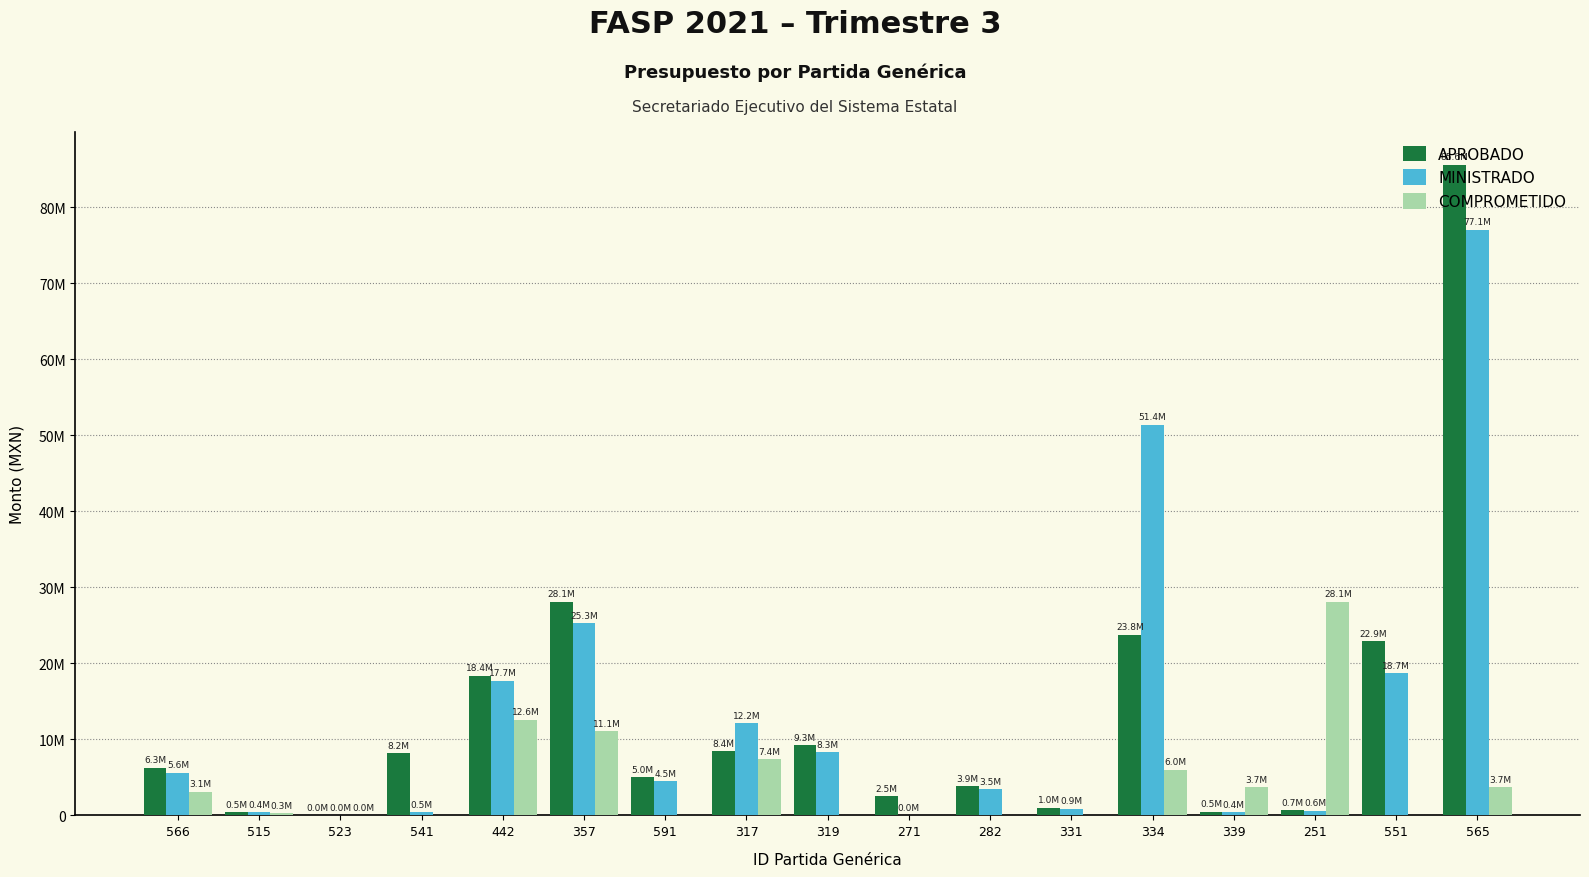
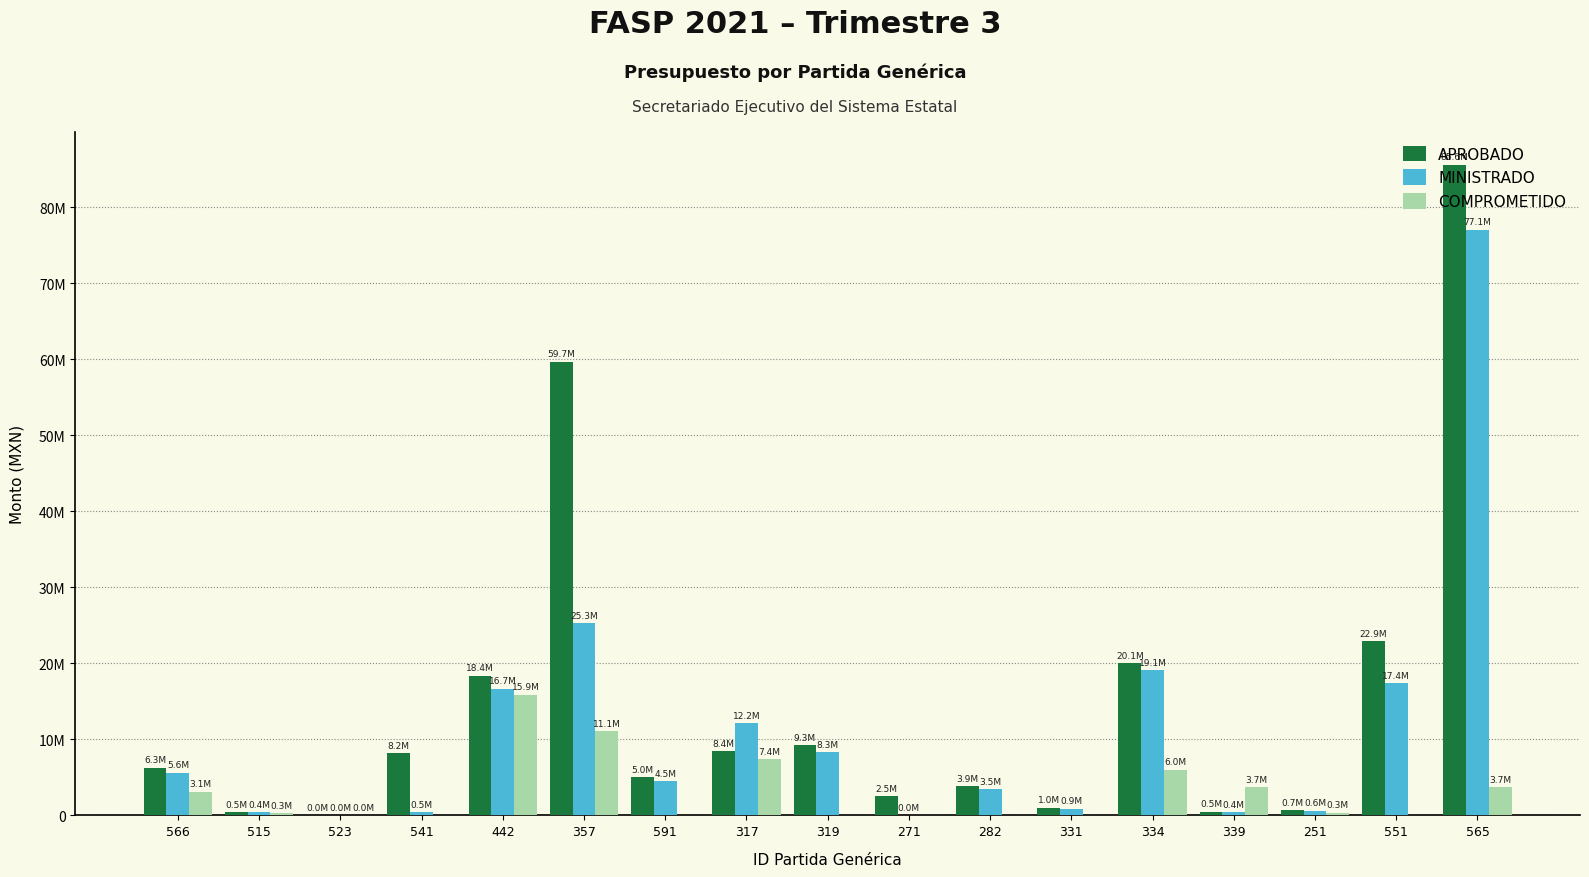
MINISTRADO, 442: 17.7M -> 16.7M
COMPROMETIDO, 442: 12.6M -> 15.9M
APROBADO, 357: 28.1M -> 59.7M
APROBADO, 334: 23.8M -> 20.1M
MINISTRADO, 334: 51.4M -> 19.1M
COMPROMETIDO, 251: 28.1M -> 0.3M
MINISTRADO, 551: 18.7M -> 17.4M
